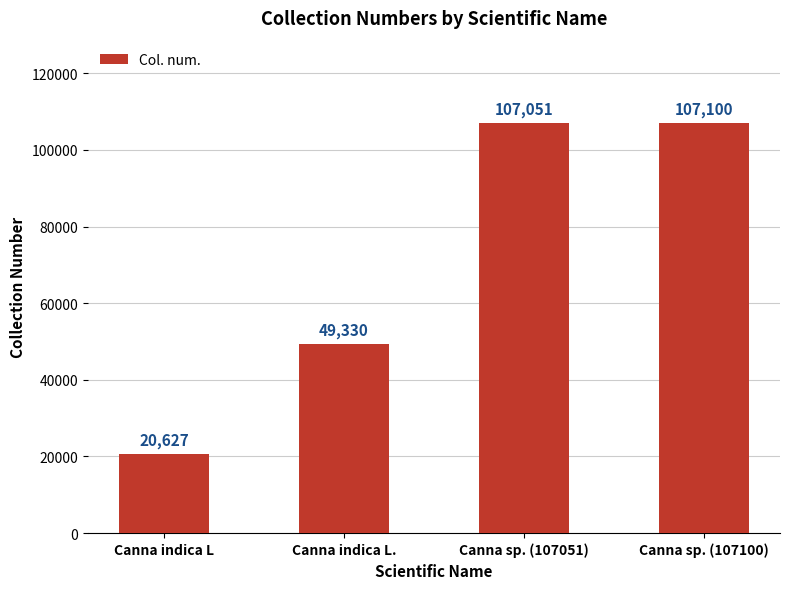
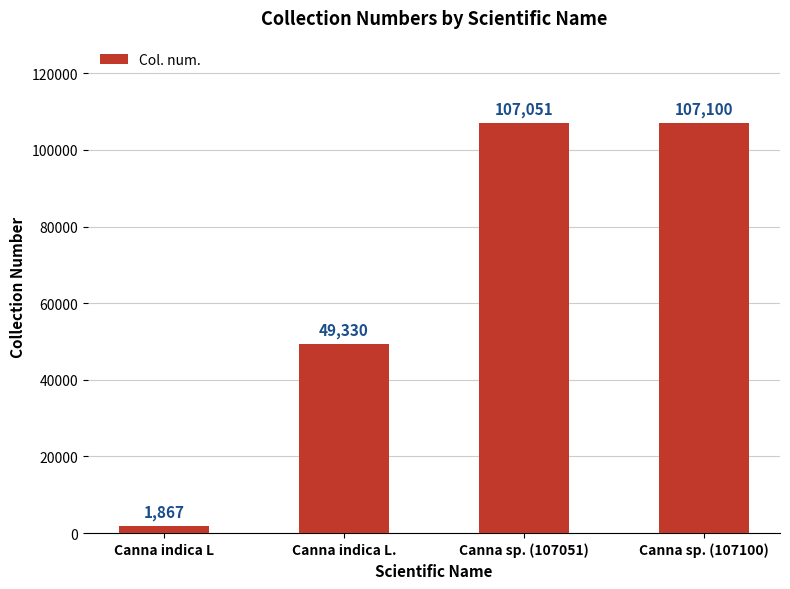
Canna indica L: 20,627 -> 1,867
